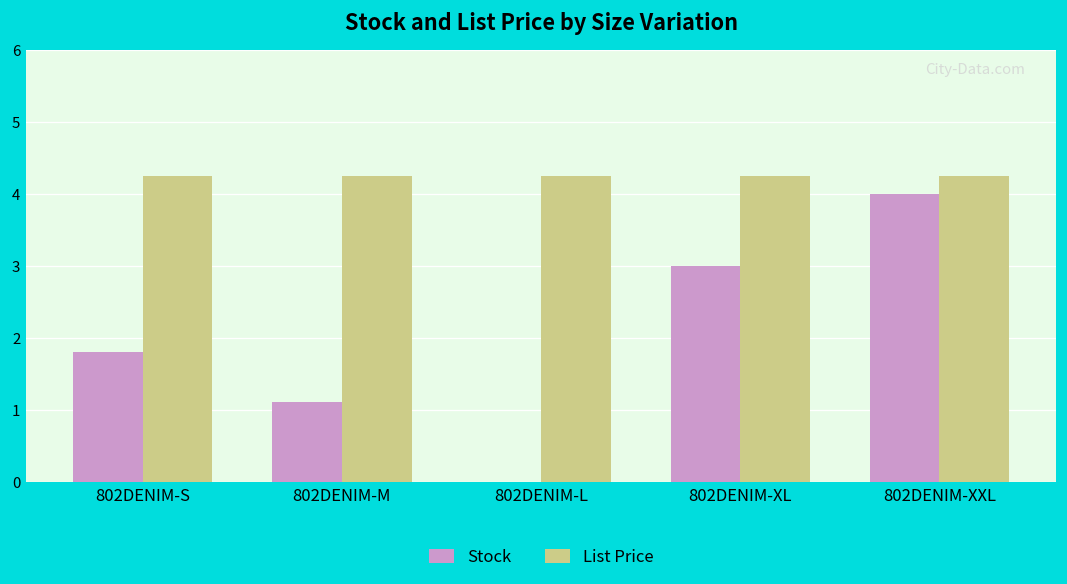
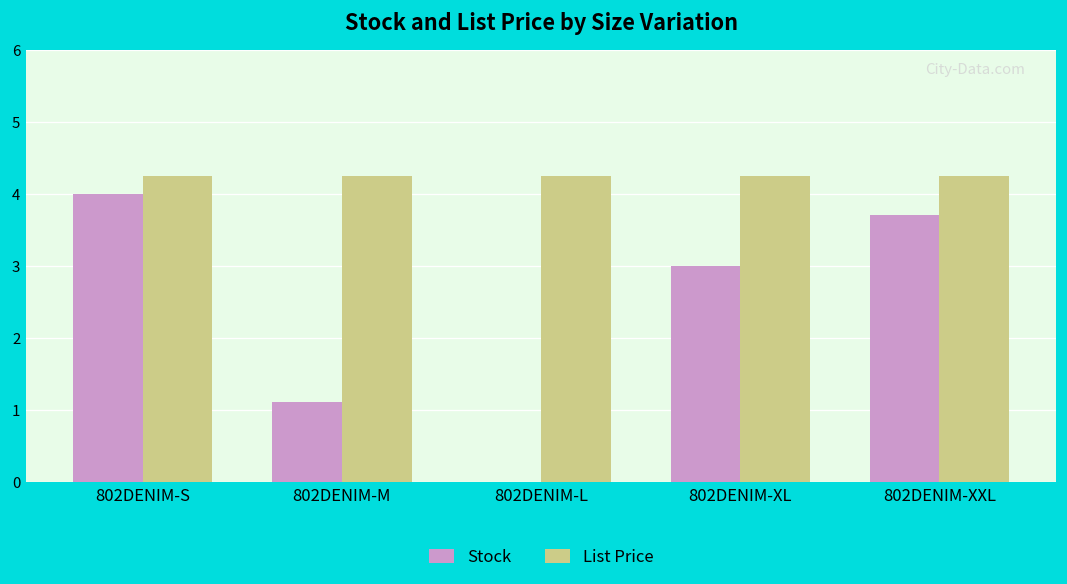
Stock, 802DENIM-S: 1.8 -> 4.0
Stock, 802DENIM-XXL: 4.0 -> 3.7
